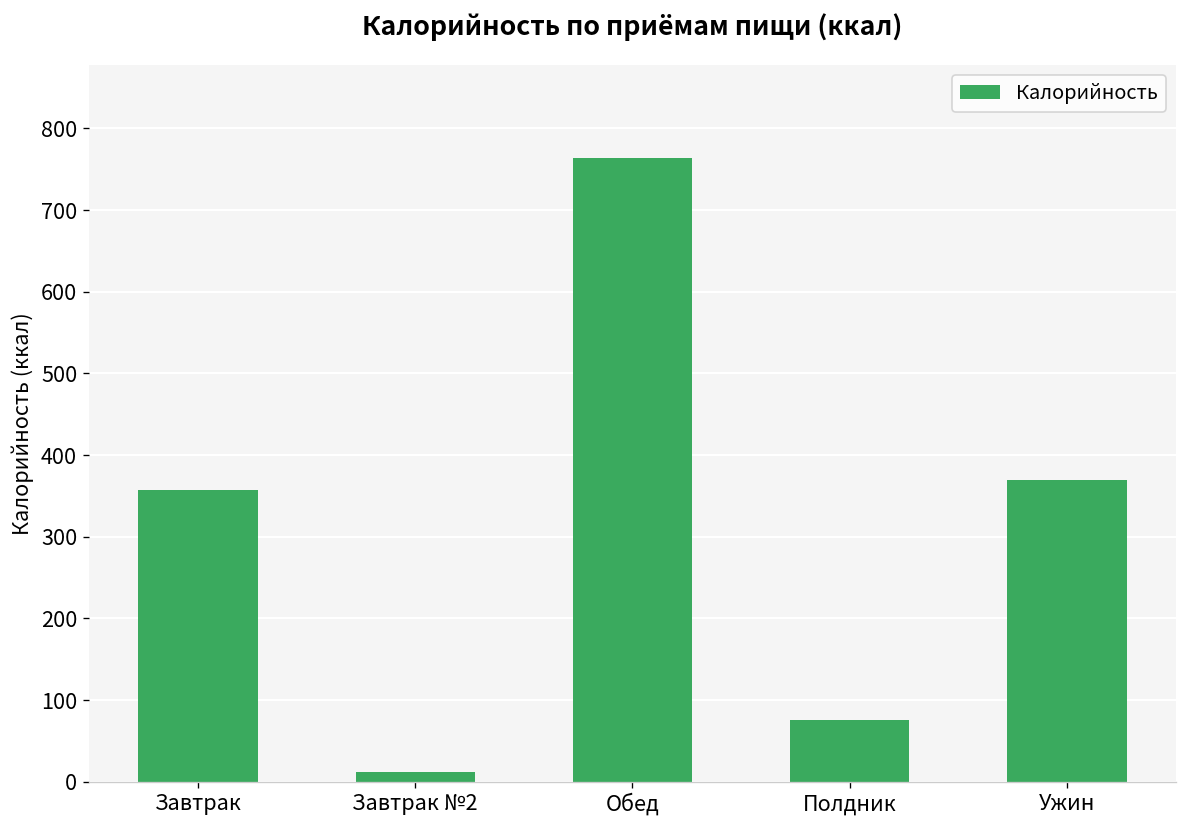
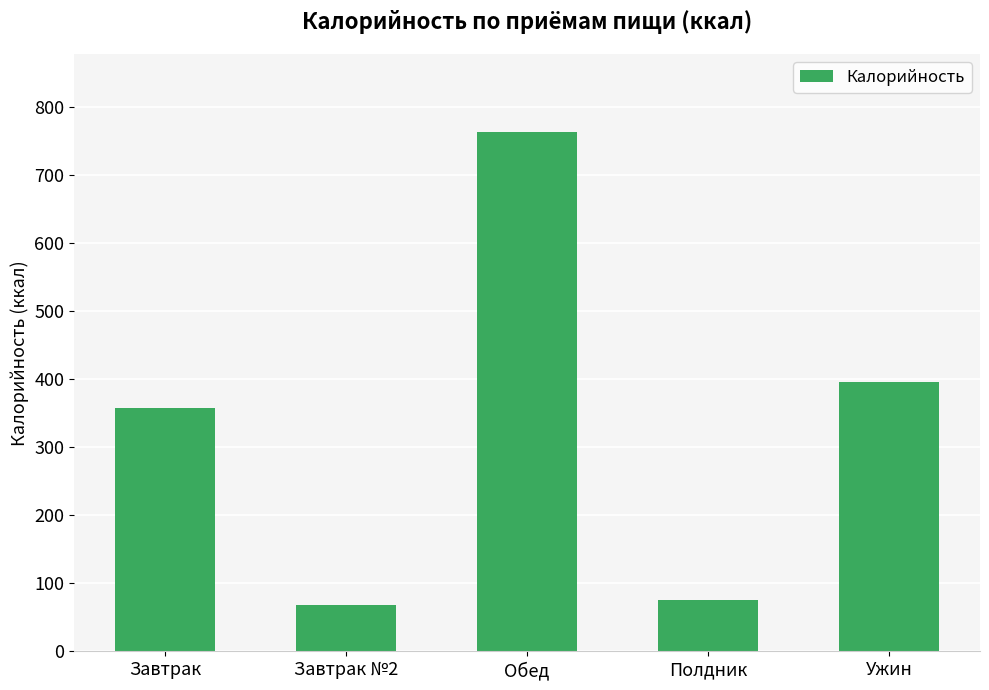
Завтрак №2: 10 -> 70
Ужин: 370 -> 400
